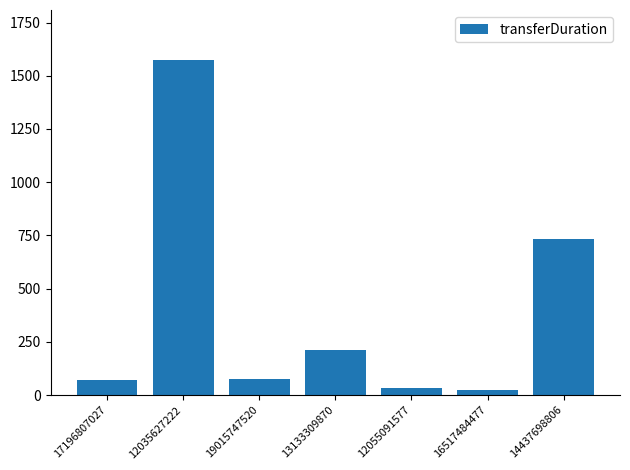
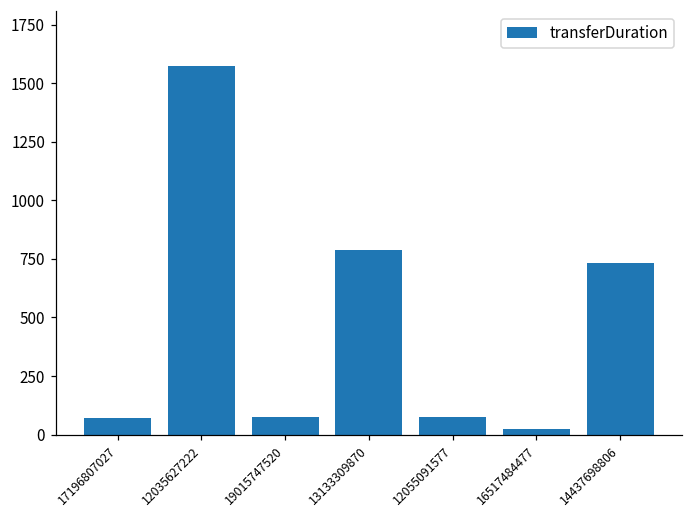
13133309870: 210 -> 790
12055091577: 30 -> 70
